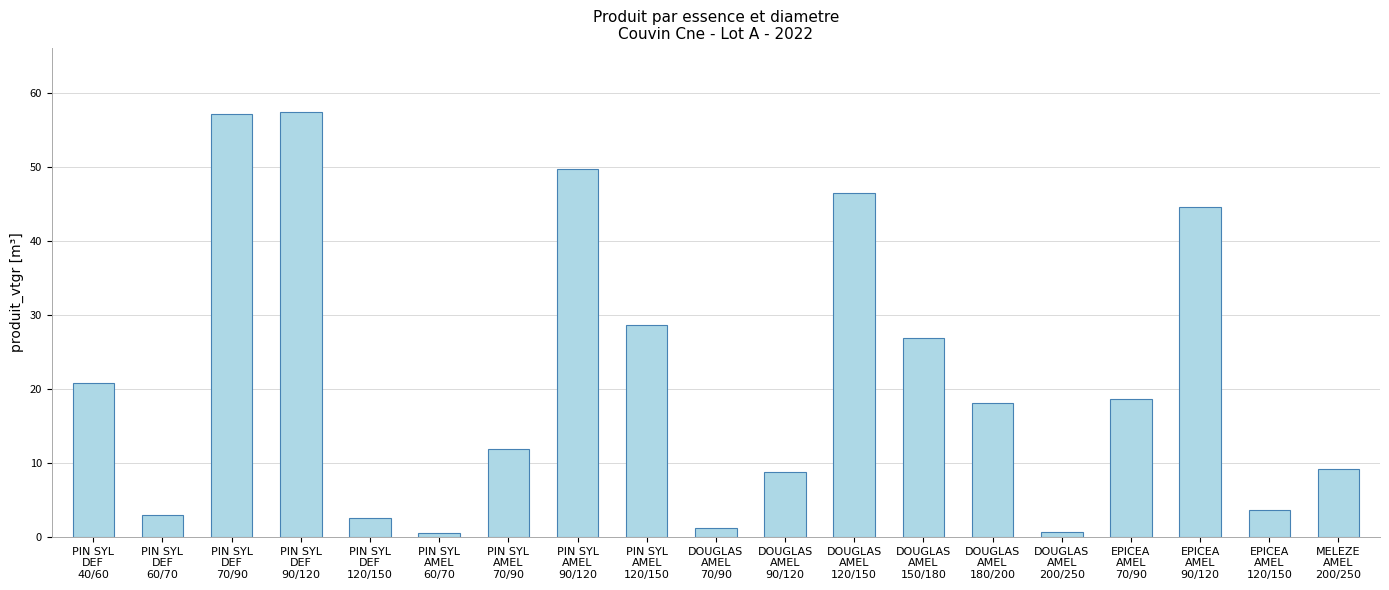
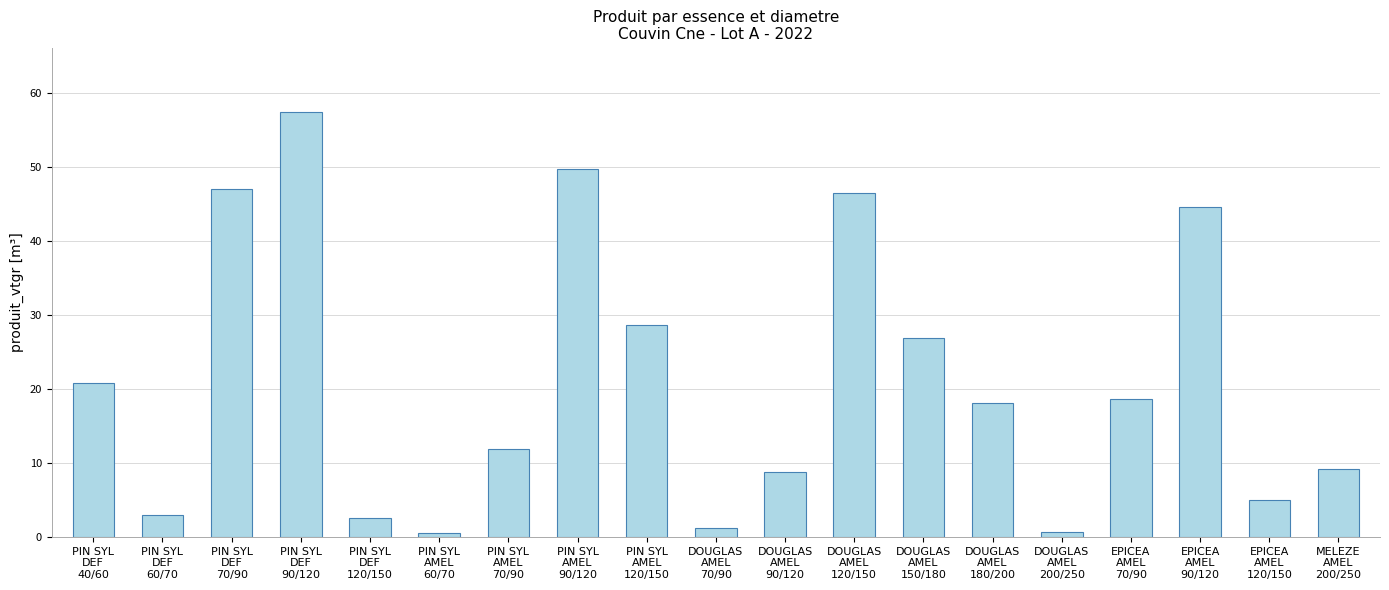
PIN SYL DEF 70/90: 57 -> 47
EPICEA AMEL 120/150: 4 -> 5
